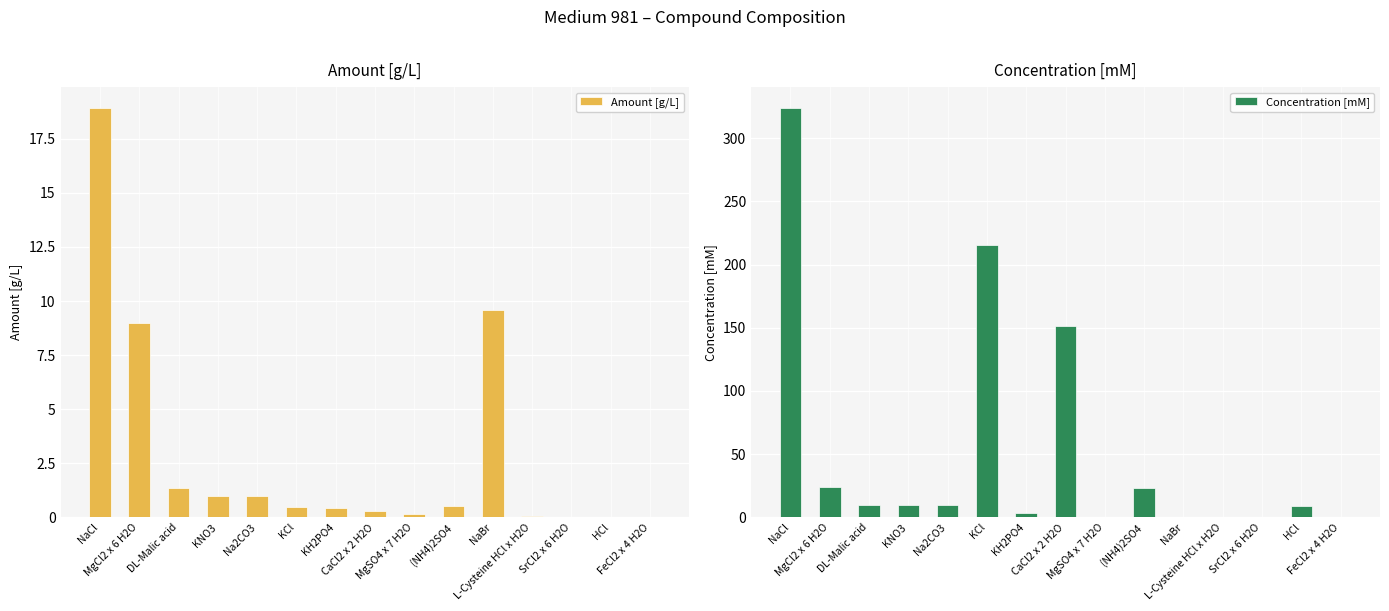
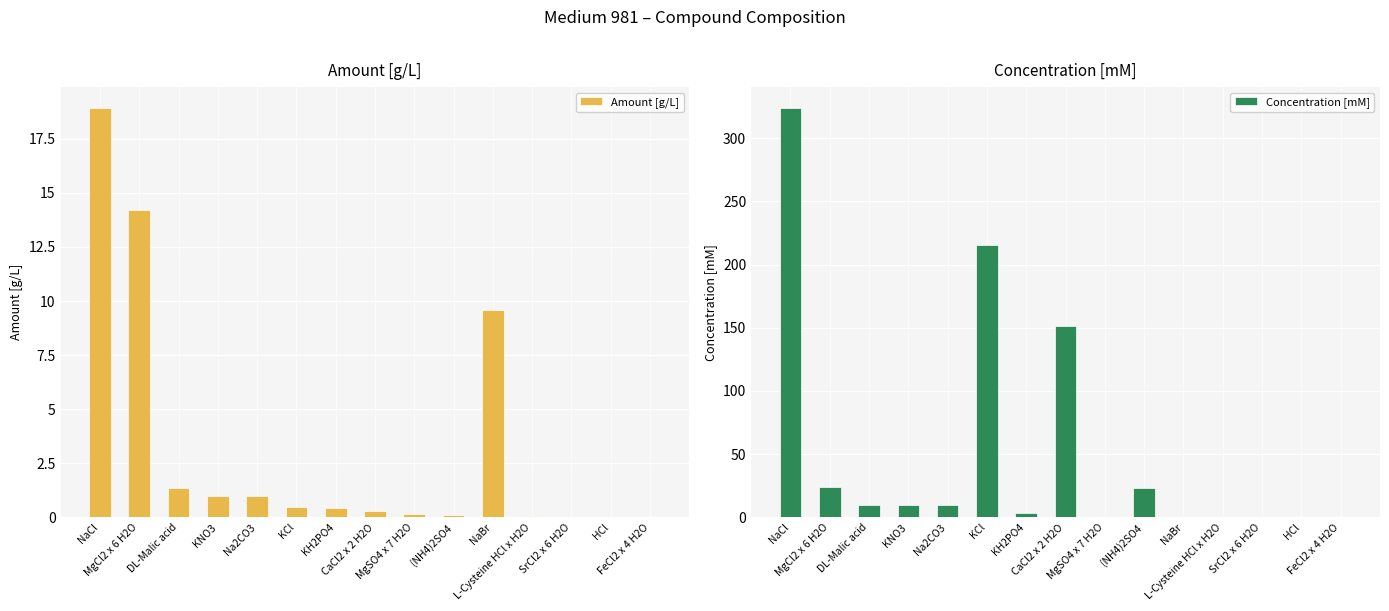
Amount [g/L], MgCl2 x 6 H2O: 9.0 -> 14.2
Amount [g/L], (NH4)2SO4: 0.5 -> 0.1
Concentration [mM], HCl: 9 -> 0
